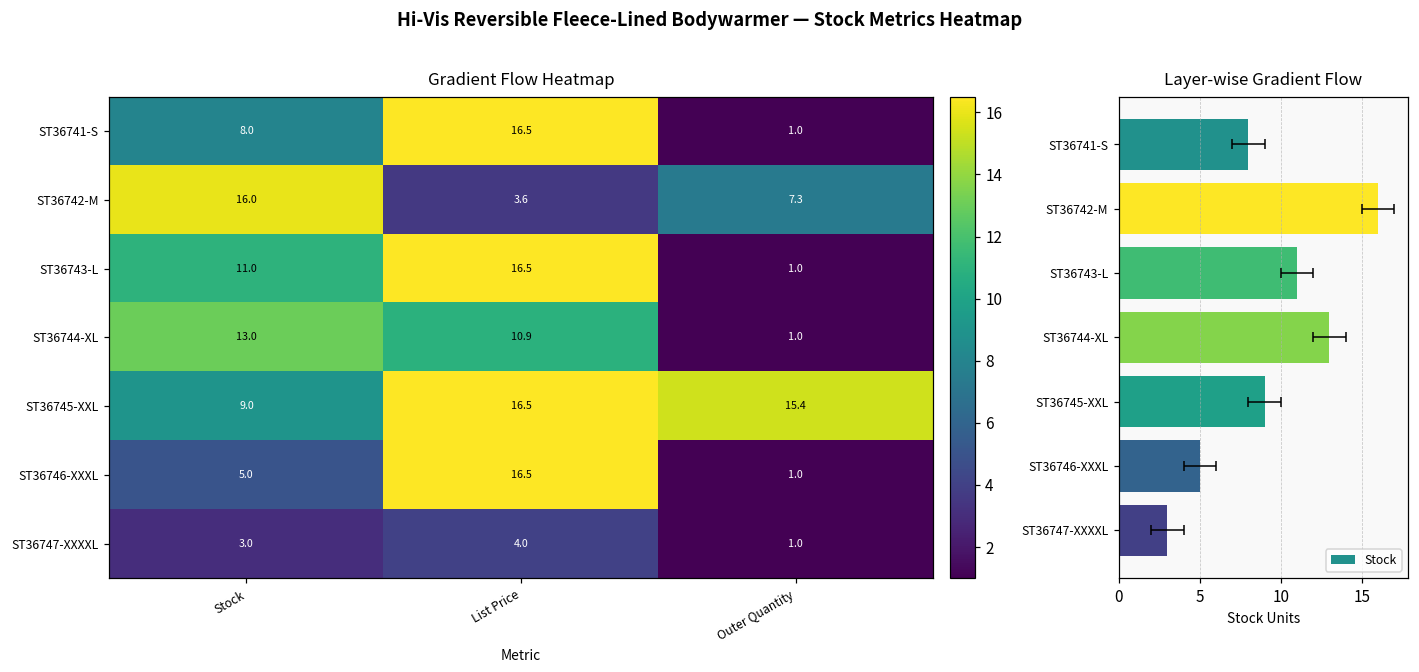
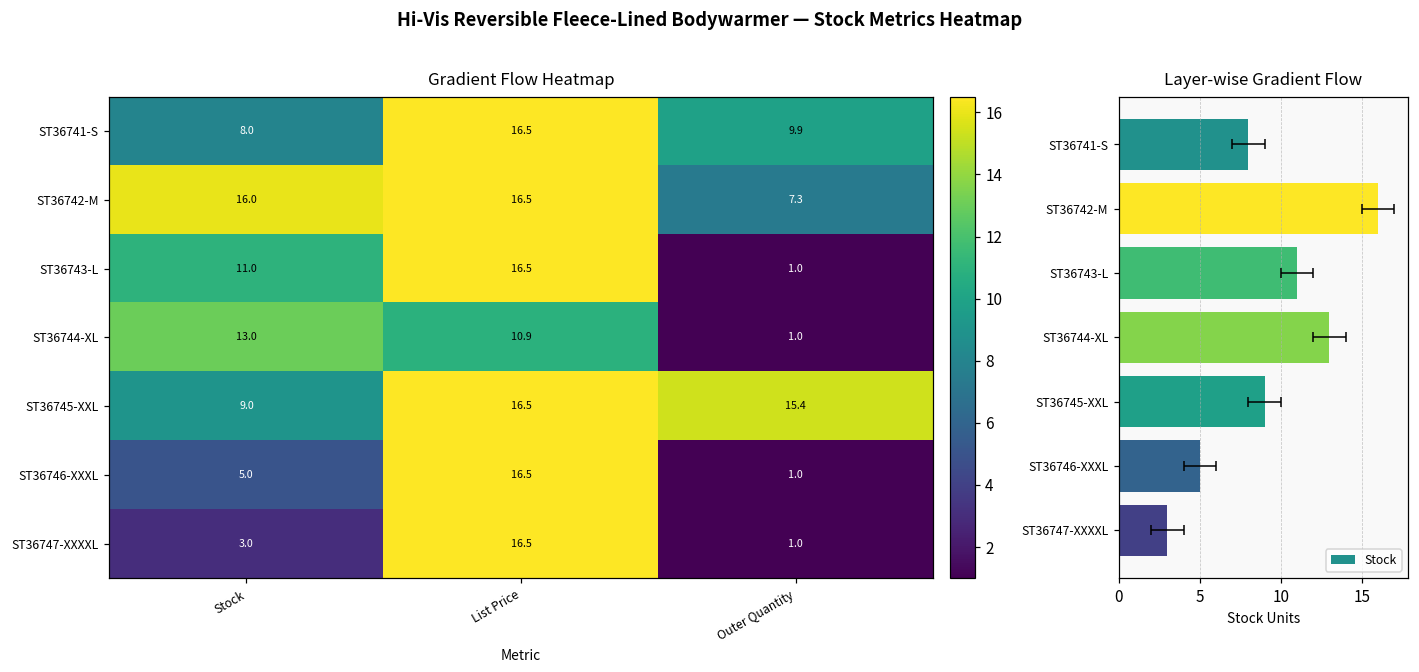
Gradient Flow Heatmap, ST36741-S, Outer Quantity: 1.0 -> 9.9
Gradient Flow Heatmap, ST36742-M, List Price: 3.6 -> 16.5
Gradient Flow Heatmap, ST36747-XXXXL, List Price: 4.0 -> 16.5
